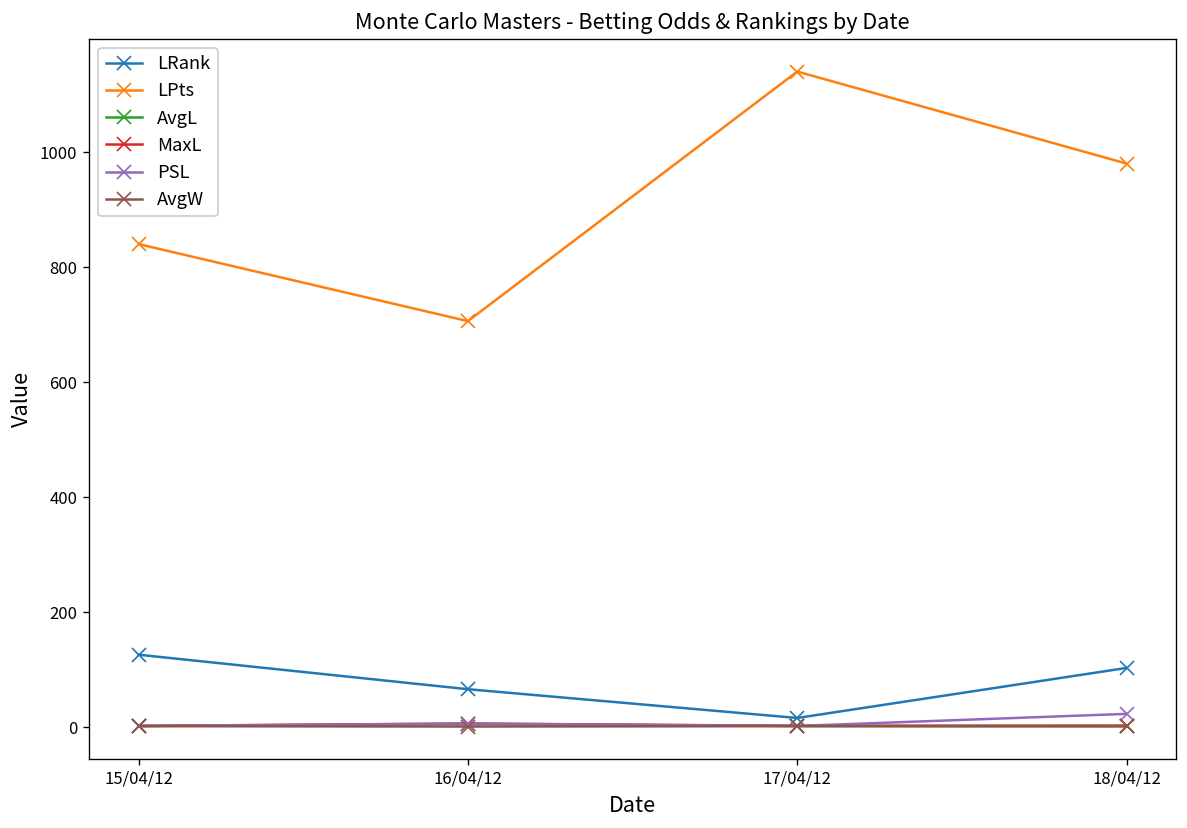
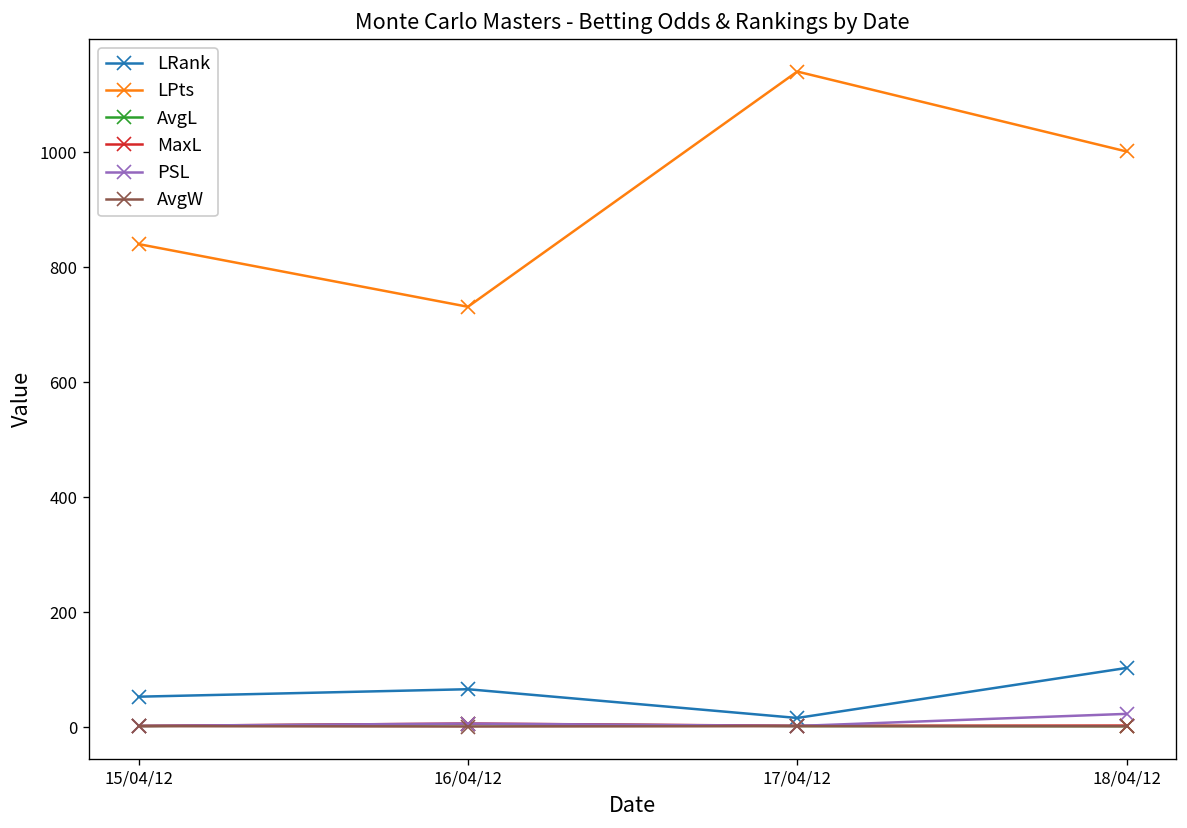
LRank, 15/04/12: 130 -> 50
LPts, 16/04/12: 710 -> 730
LPts, 18/04/12: 980 -> 1000
